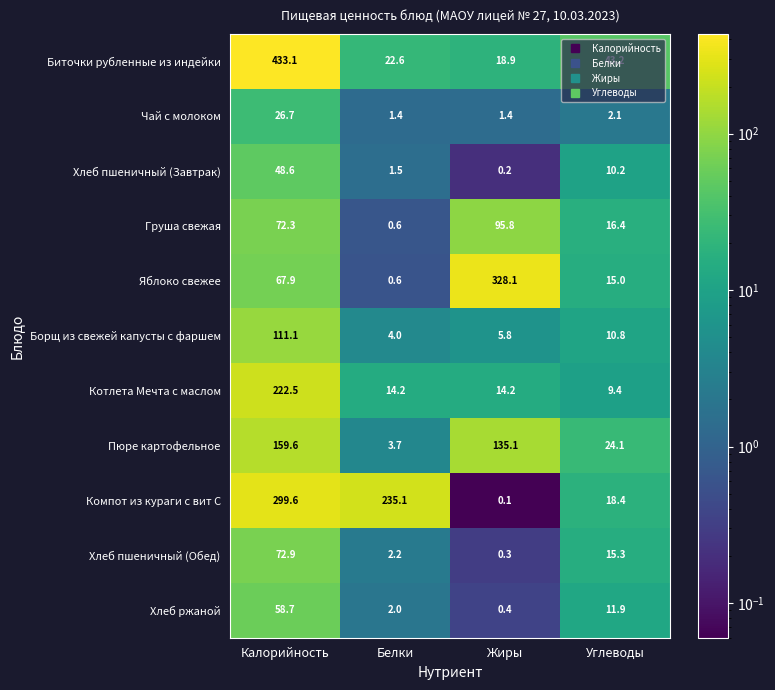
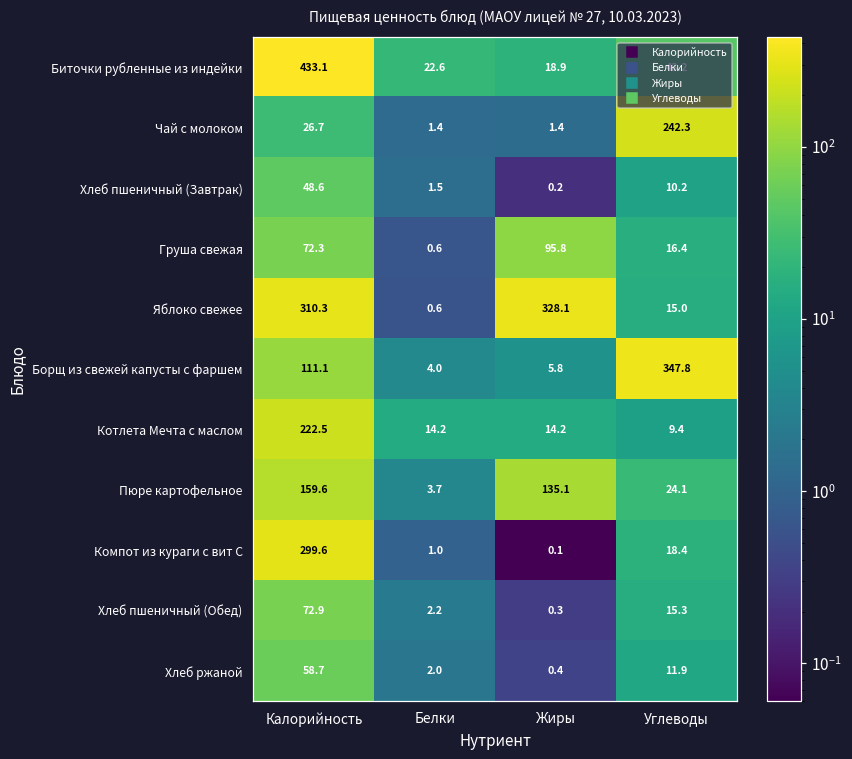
Чай с молоком, Углеводы: 2.1 -> 242.3
Яблоко свежее, Калорийность: 67.9 -> 310.3
Борщ из свежей капусты с фаршем, Углеводы: 10.8 -> 347.8
Компот из кураги с вит С, Белки: 235.1 -> 1.0
